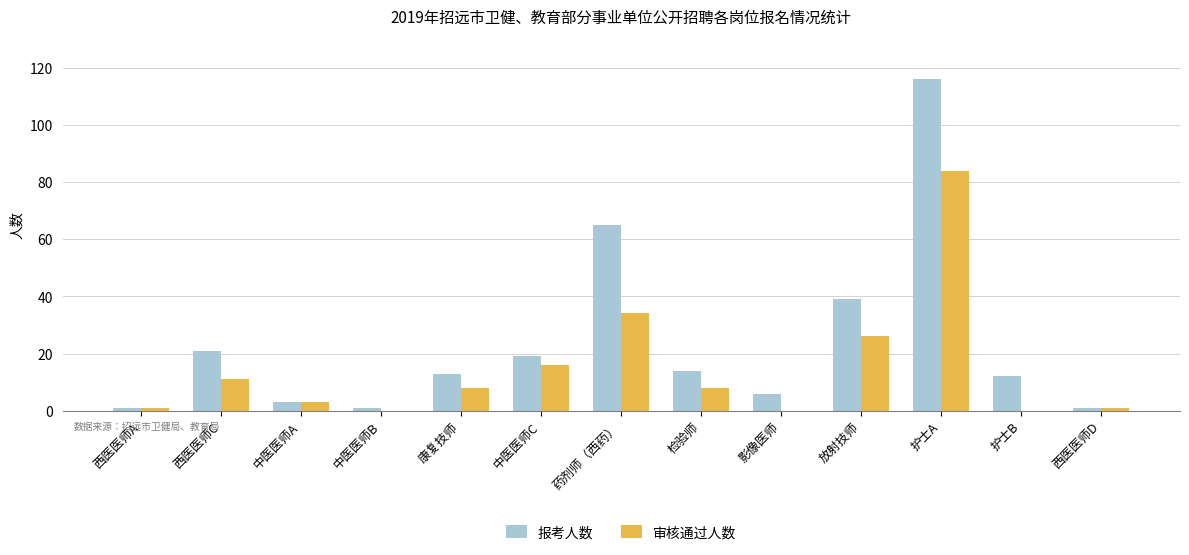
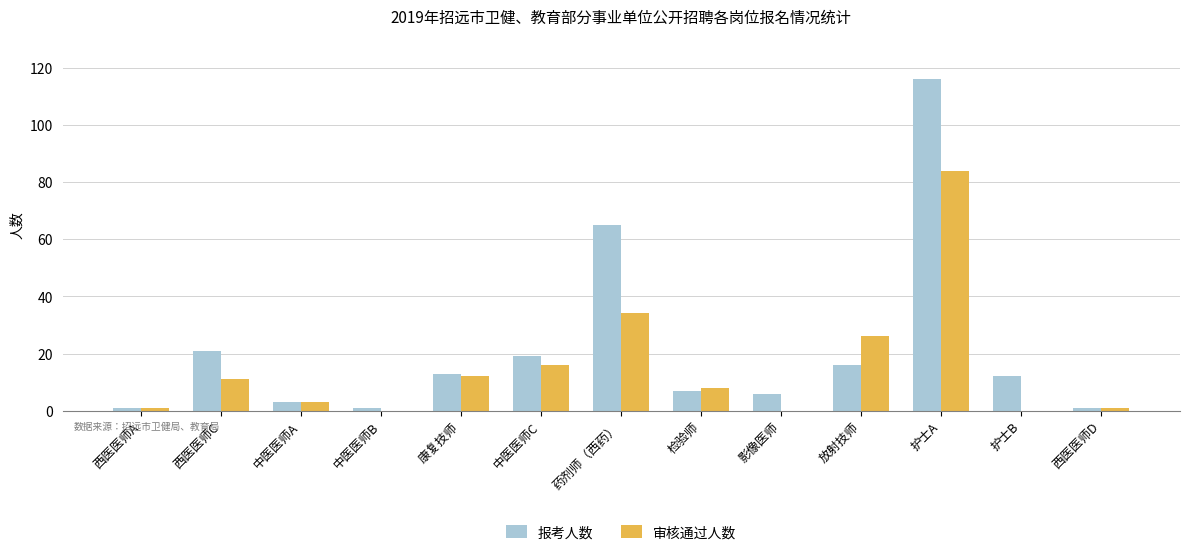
审核通过人数, 康复技师: 8 -> 12
报考人数, 检验师: 14 -> 7
报考人数, 放射技师: 39 -> 16
